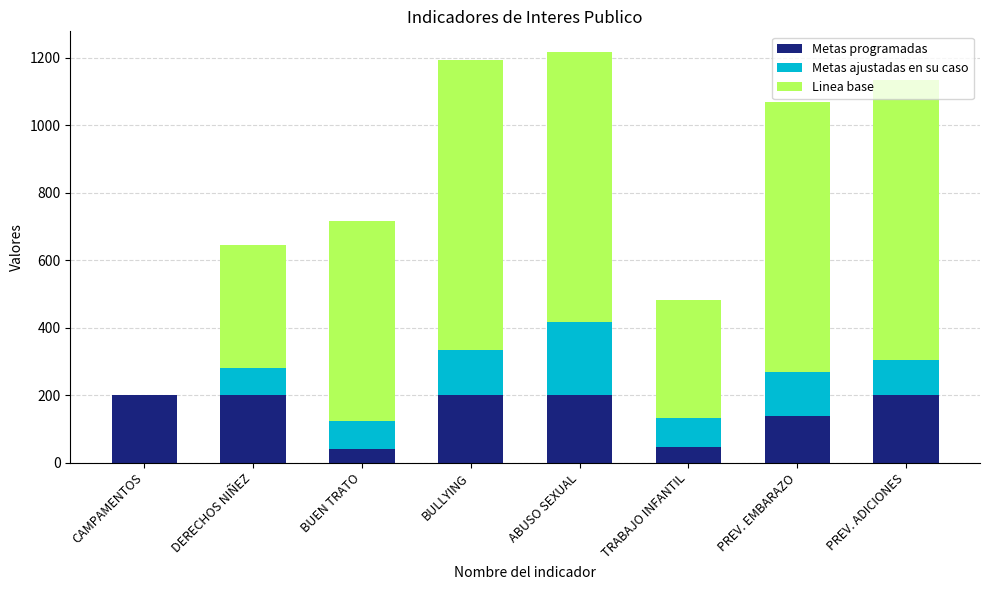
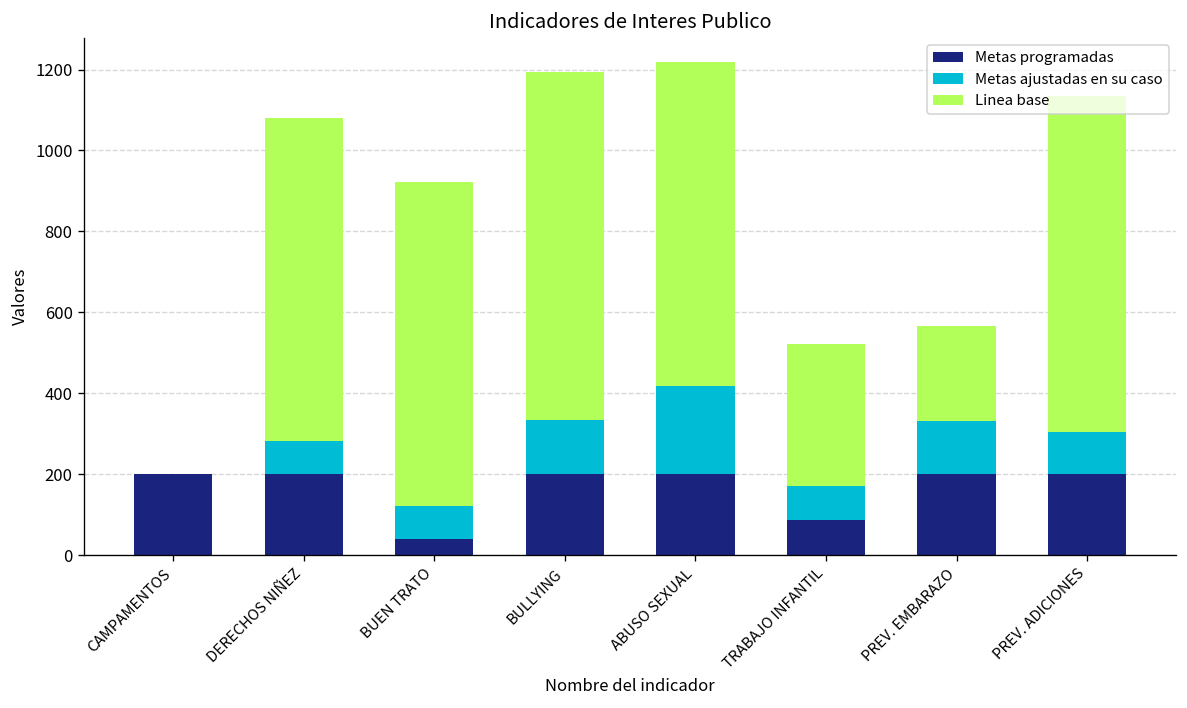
Linea base, DERECHOS NIÑEZ: 370 -> 800
Linea base, BUEN TRATO: 590 -> 800
Metas programadas, TRABAJO INFANTIL: 50 -> 90
Metas programadas, PREV. EMBARAZO: 140 -> 200
Linea base, PREV. EMBARAZO: 800 -> 240
